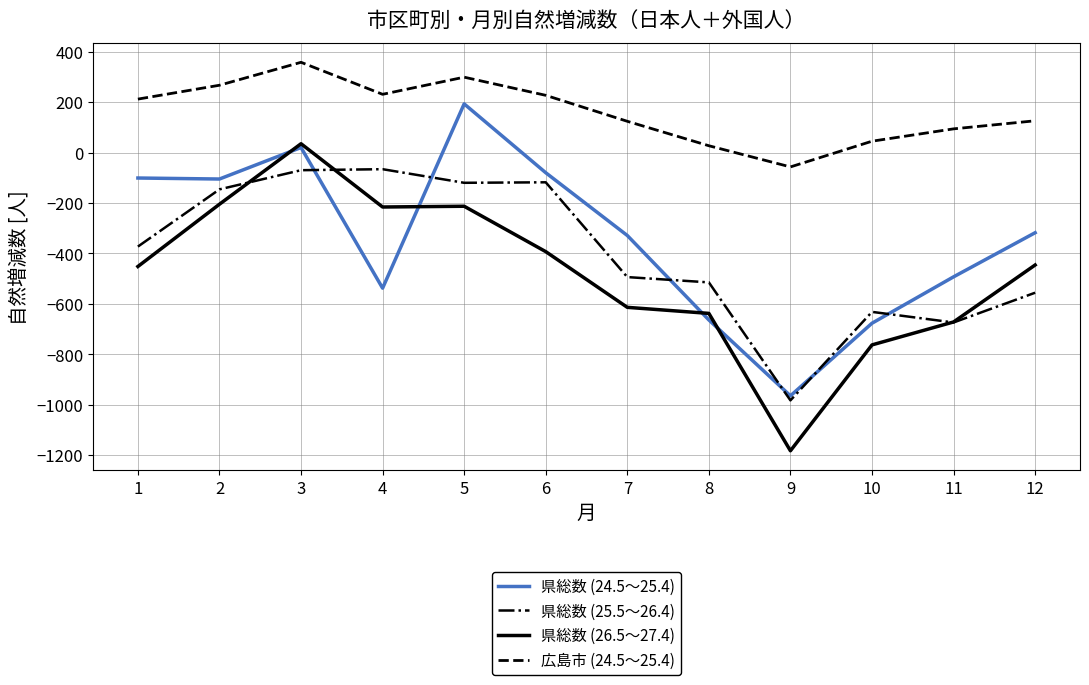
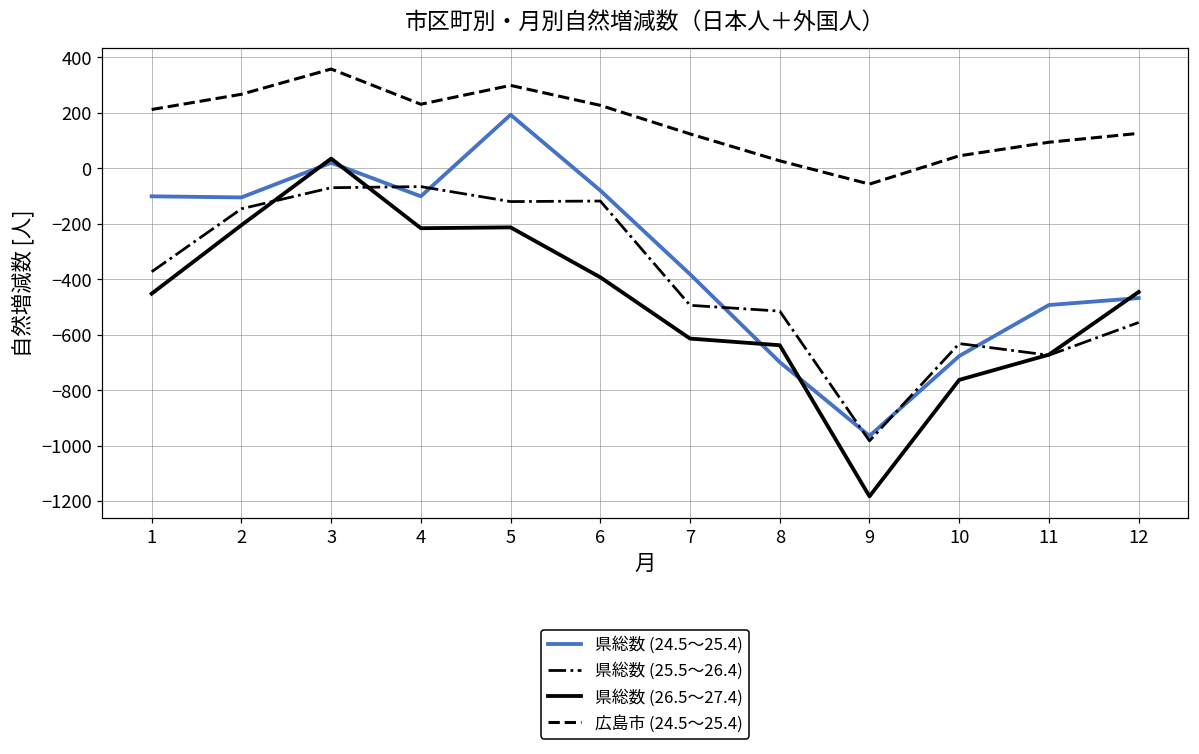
県総数 (24.5～25.4), 4: -540 -> -100
県総数 (24.5～25.4), 7: -330 -> -380
県総数 (24.5～25.4), 8: -660 -> -700
県総数 (24.5～25.4), 12: -320 -> -470
